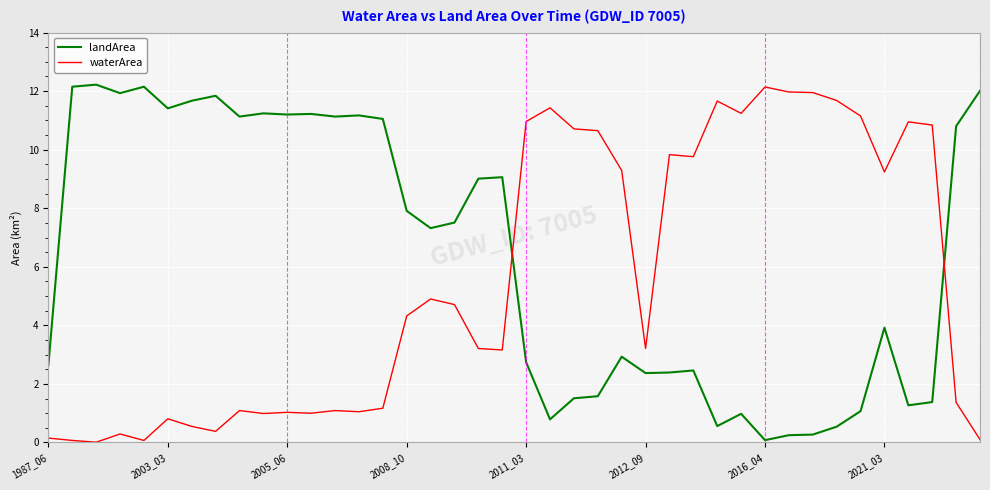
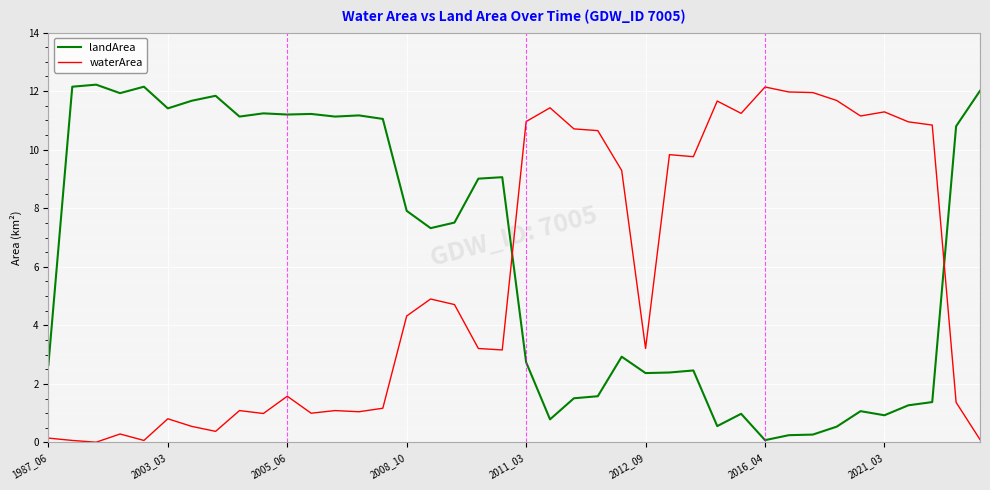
waterArea, 2005_06: 1.0 -> 1.6
landArea, 2021_03: 3.9 -> 0.9
waterArea, 2021_03: 9.2 -> 11.3
